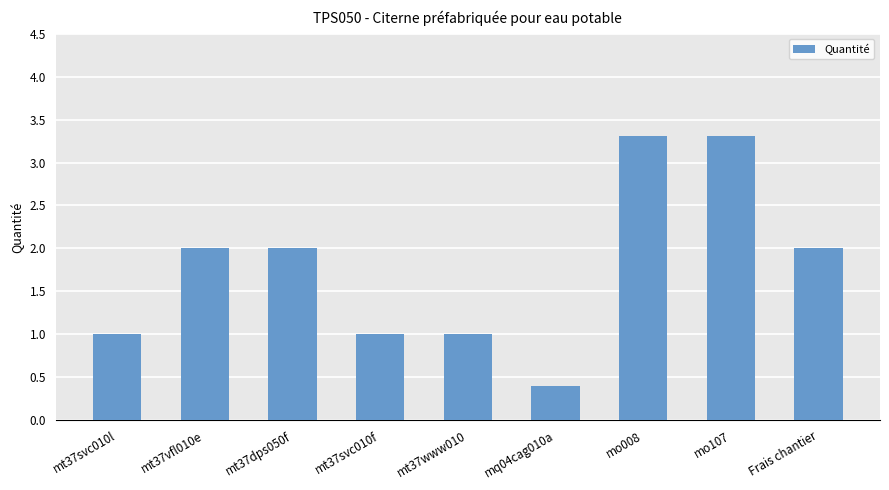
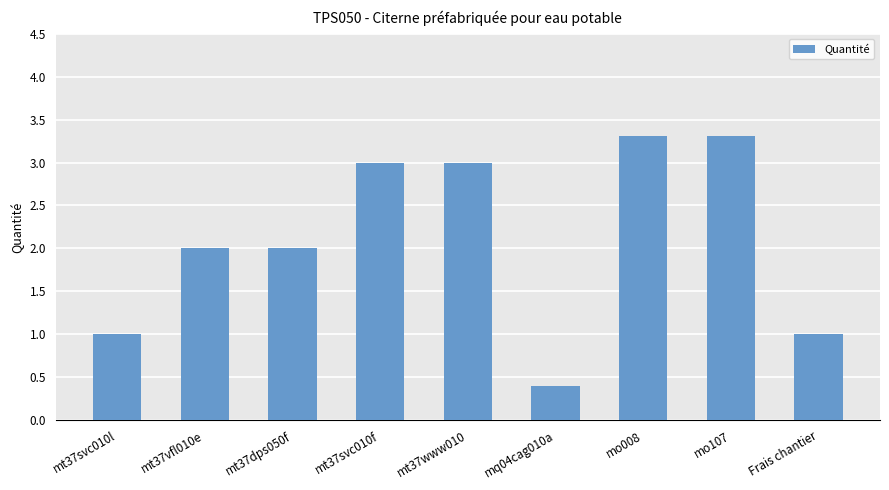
mt37svc010f: 1 -> 3
mt37www010: 1 -> 3
Frais chantier: 2 -> 1
